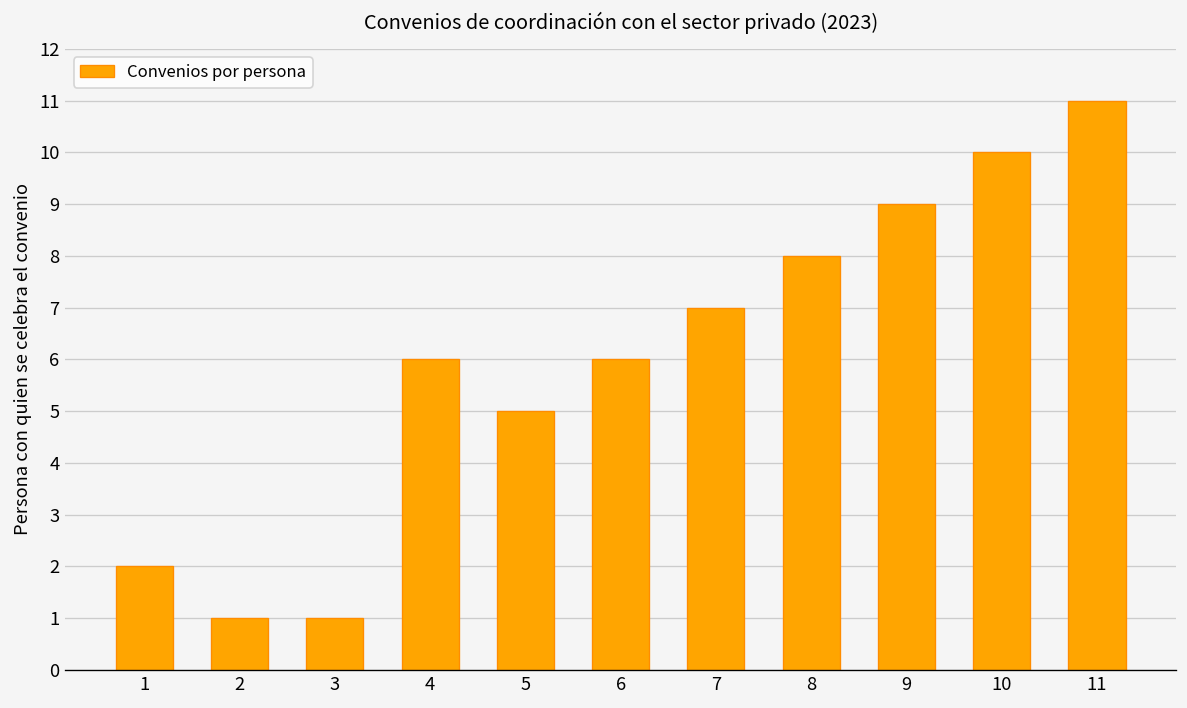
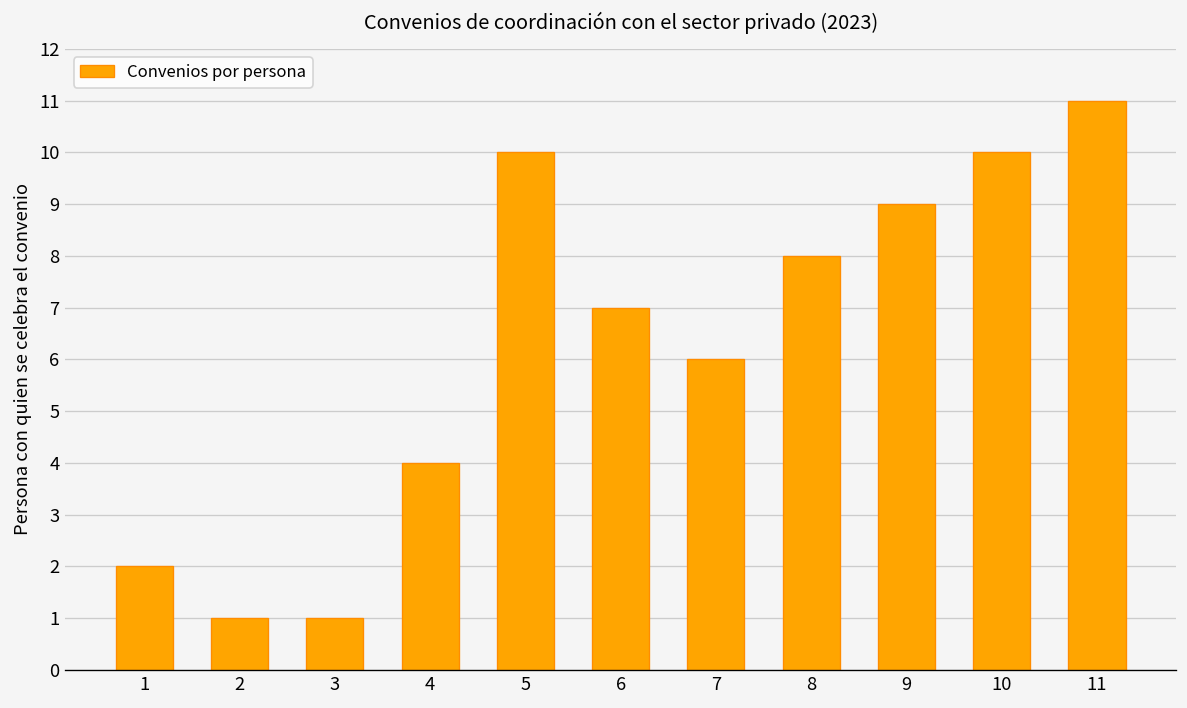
4: 6 -> 4
5: 5 -> 10
6: 6 -> 7
7: 7 -> 6
